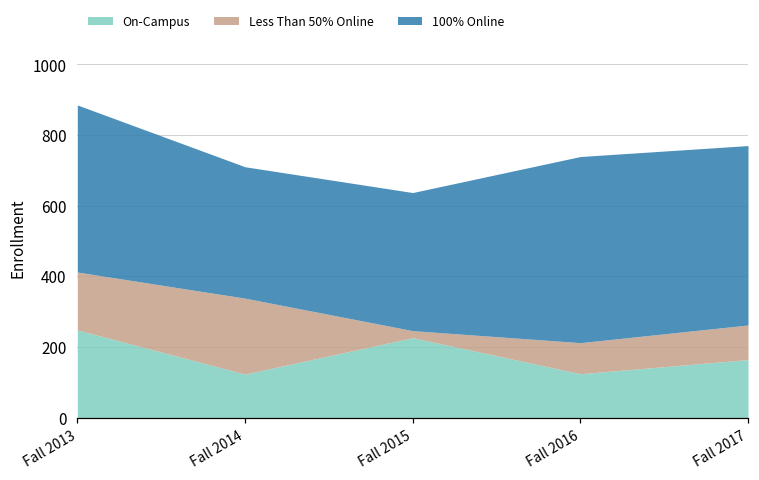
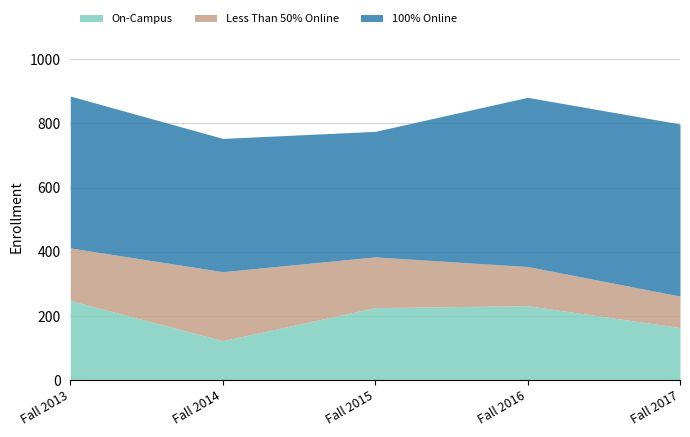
100% Online, Fall 2014: 370 -> 420
Less Than 50% Online, Fall 2015: 20 -> 160
On-Campus, Fall 2016: 120 -> 230
Less Than 50% Online, Fall 2016: 90 -> 120
100% Online, Fall 2017: 510 -> 540
